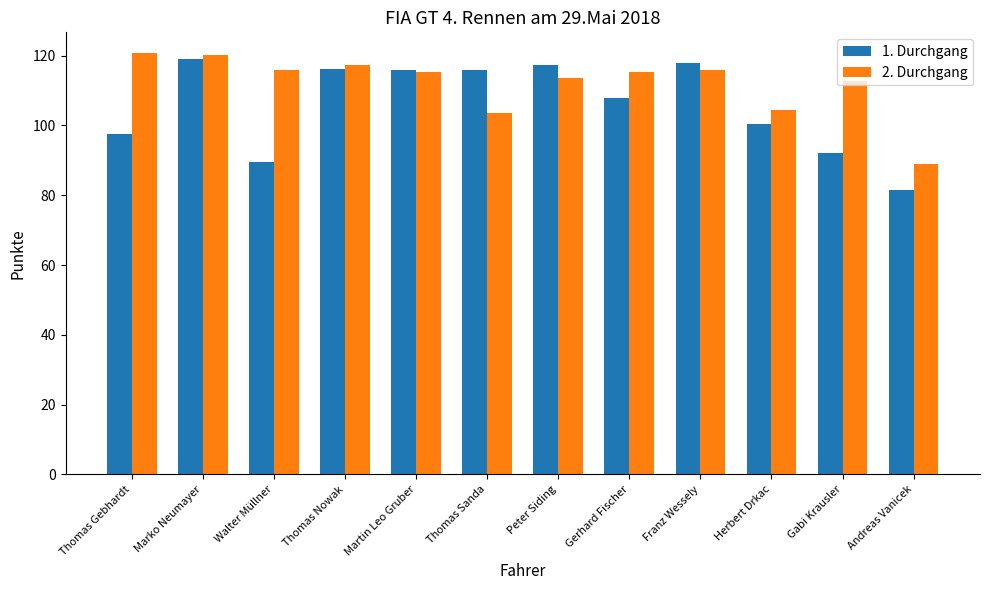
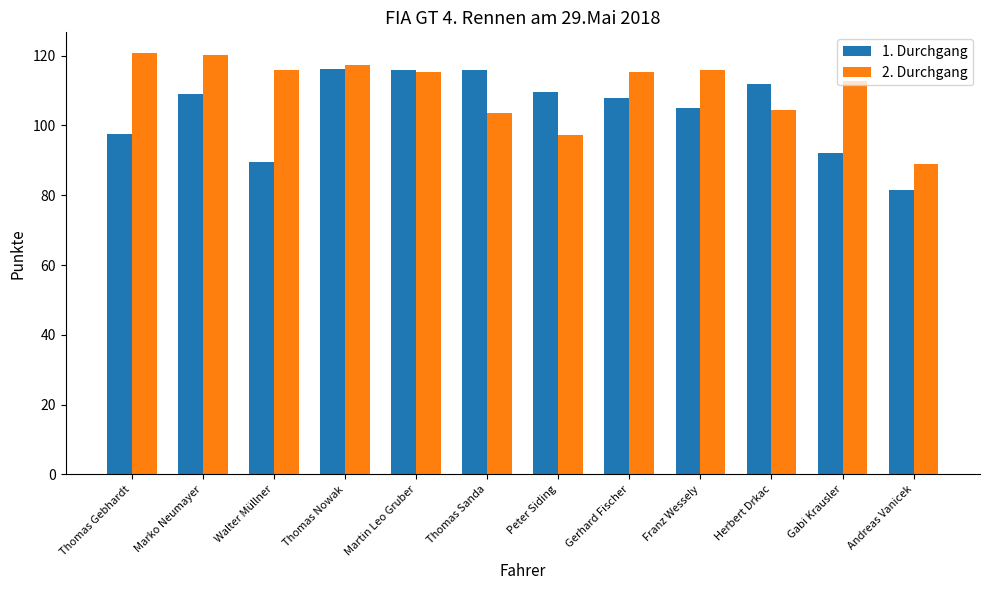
1. Durchgang, Marko Neumayer: 119 -> 109
1. Durchgang, Peter Siding: 117 -> 109
2. Durchgang, Peter Siding: 114 -> 97
1. Durchgang, Franz Wessely: 118 -> 105
1. Durchgang, Herbert Drkac: 101 -> 112
